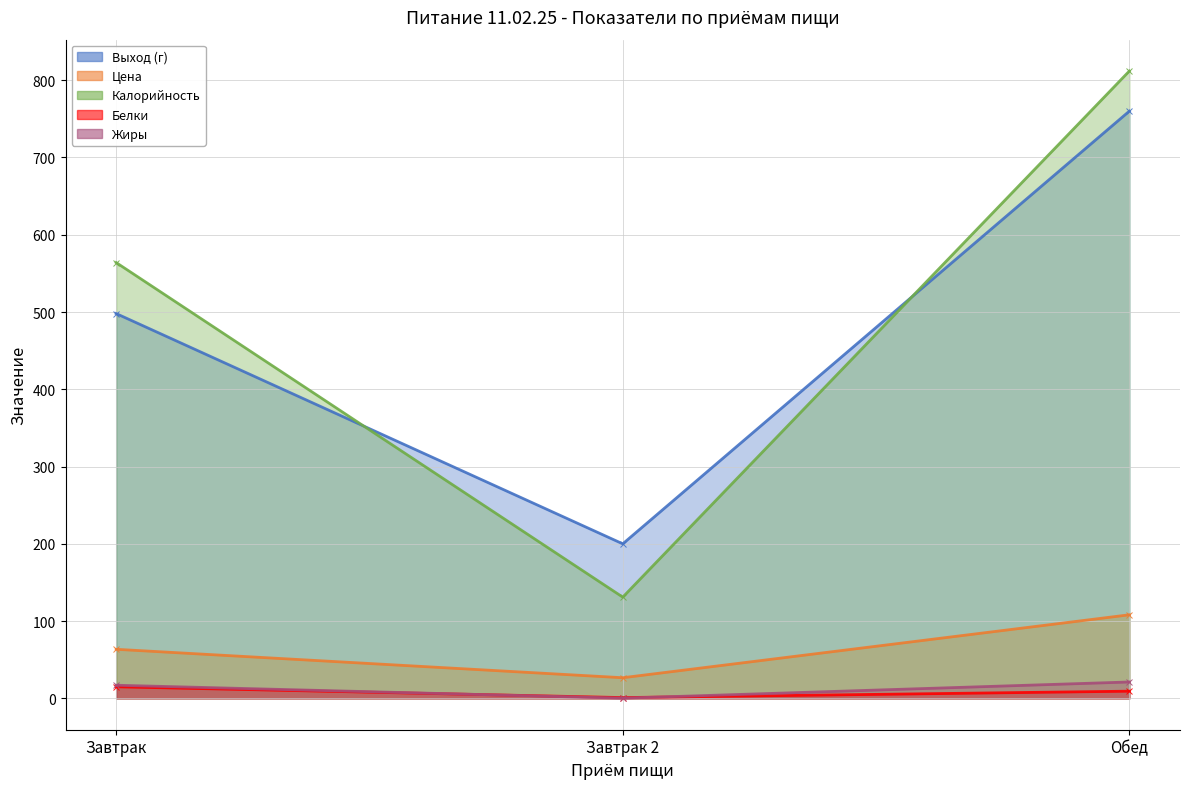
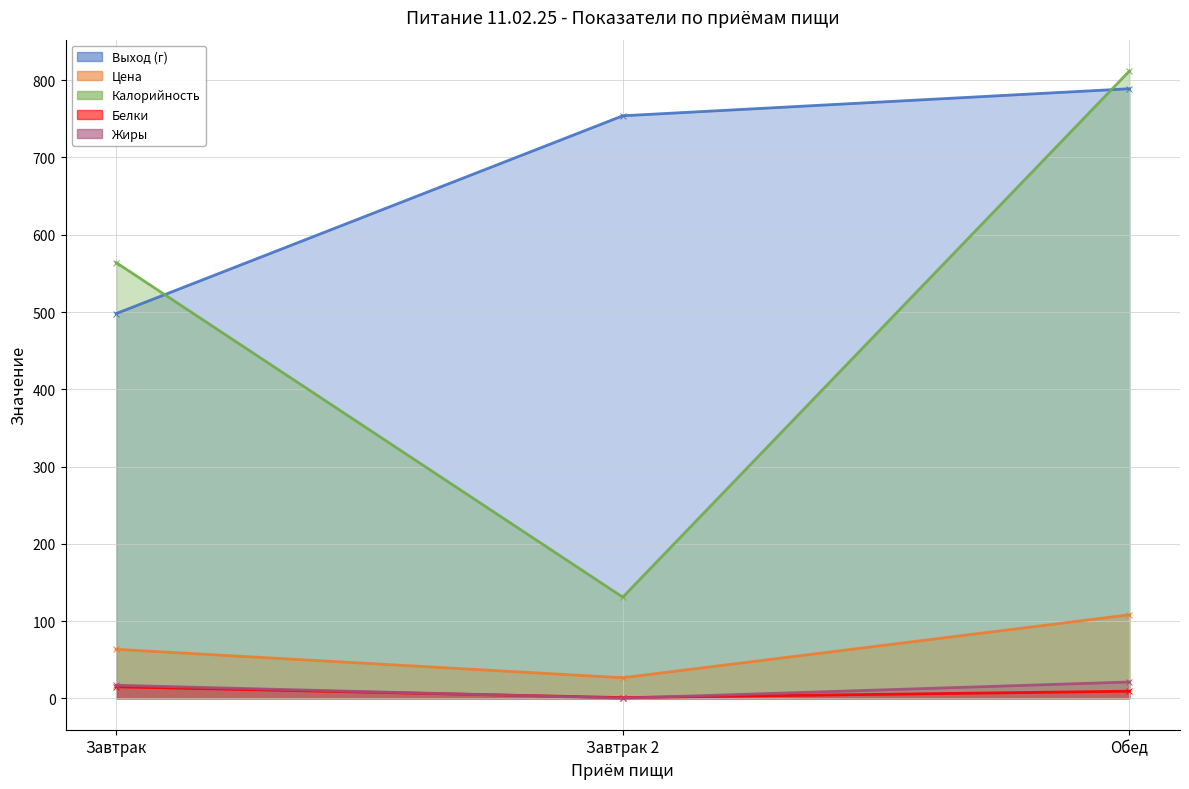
Выход (г), Завтрак 2: 200 -> 750
Выход (г), Обед: 760 -> 790
